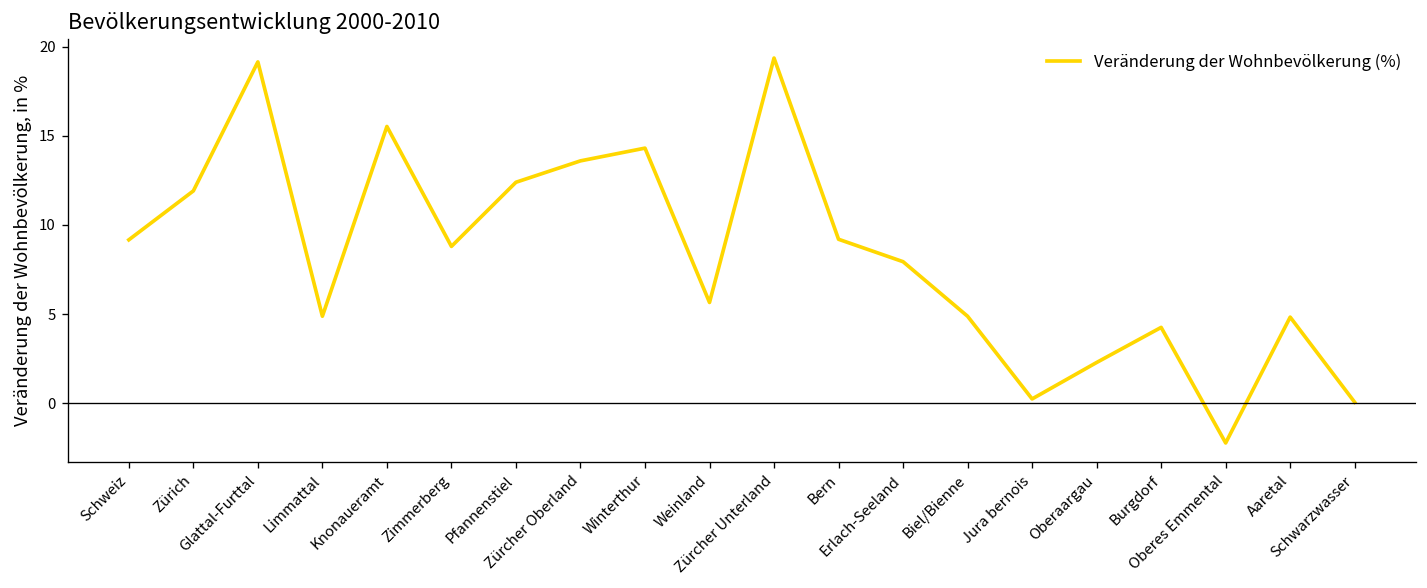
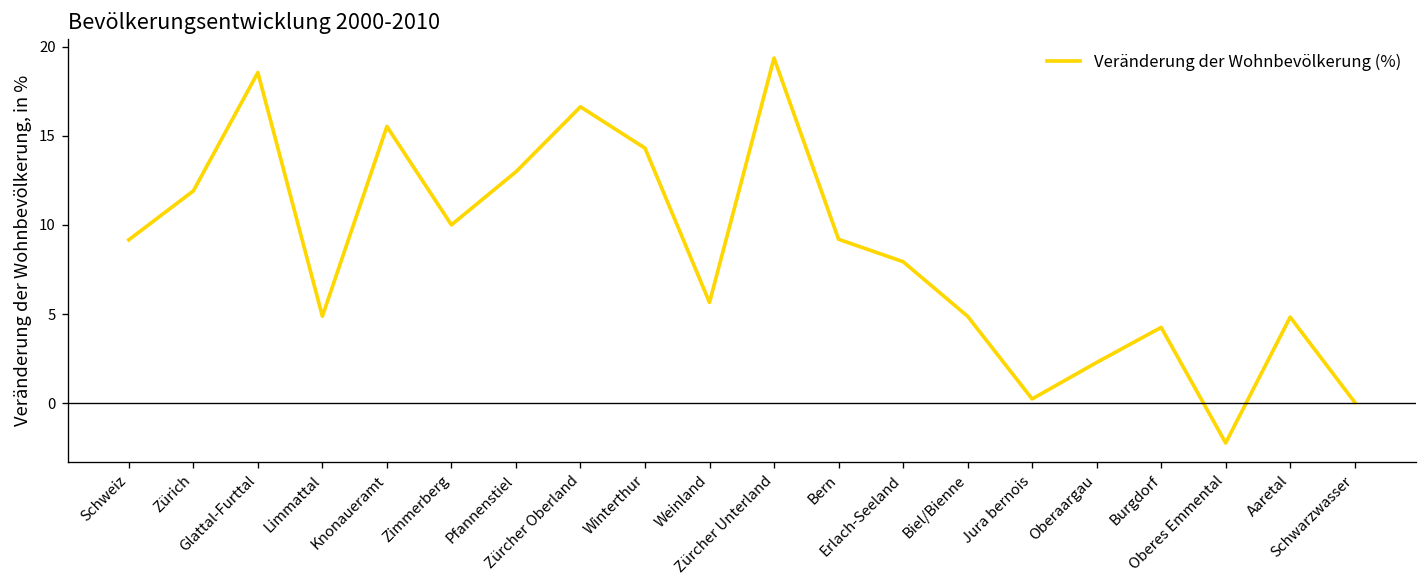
Glattal-Furttal: 19.1 -> 18.5
Zimmerberg: 8.8 -> 10.0
Pfannenstiel: 12.4 -> 13.0
Zürcher Oberland: 13.6 -> 16.6
